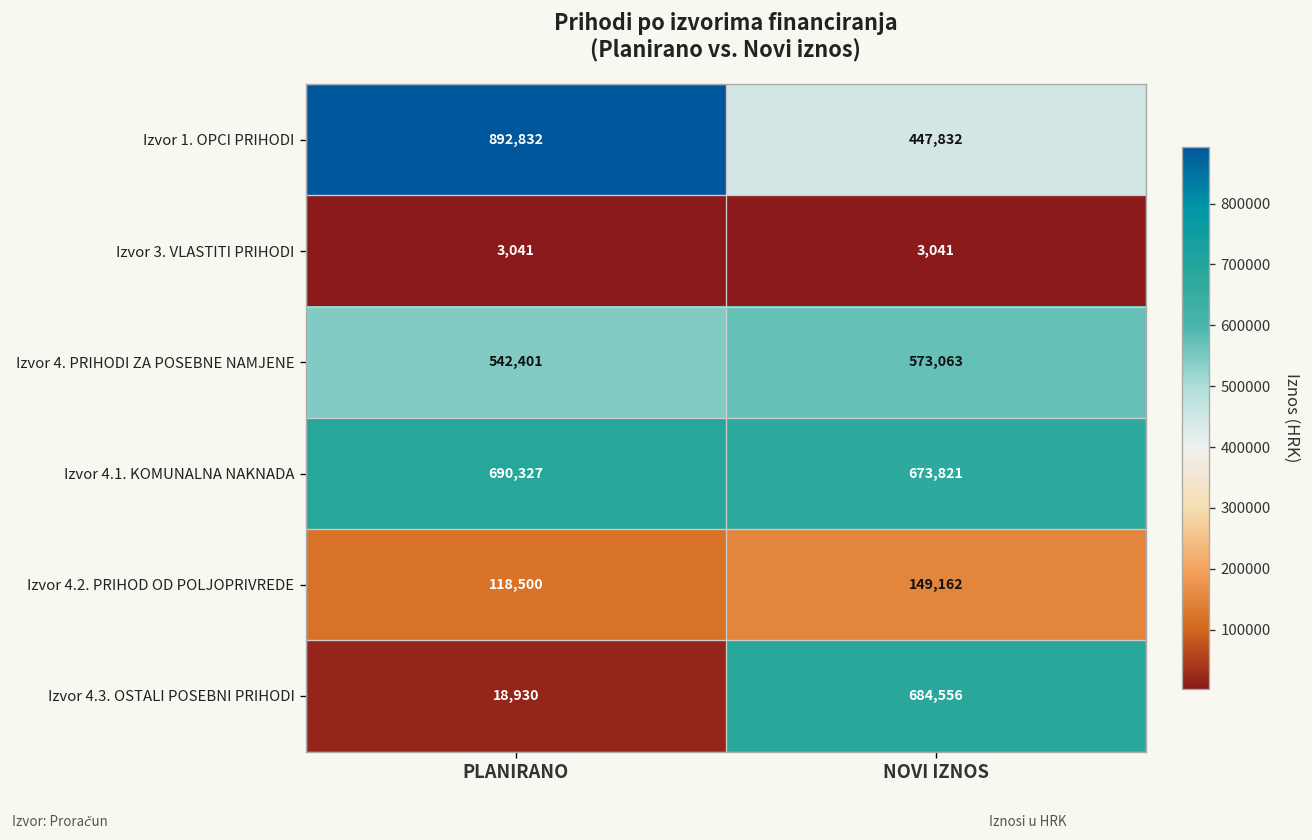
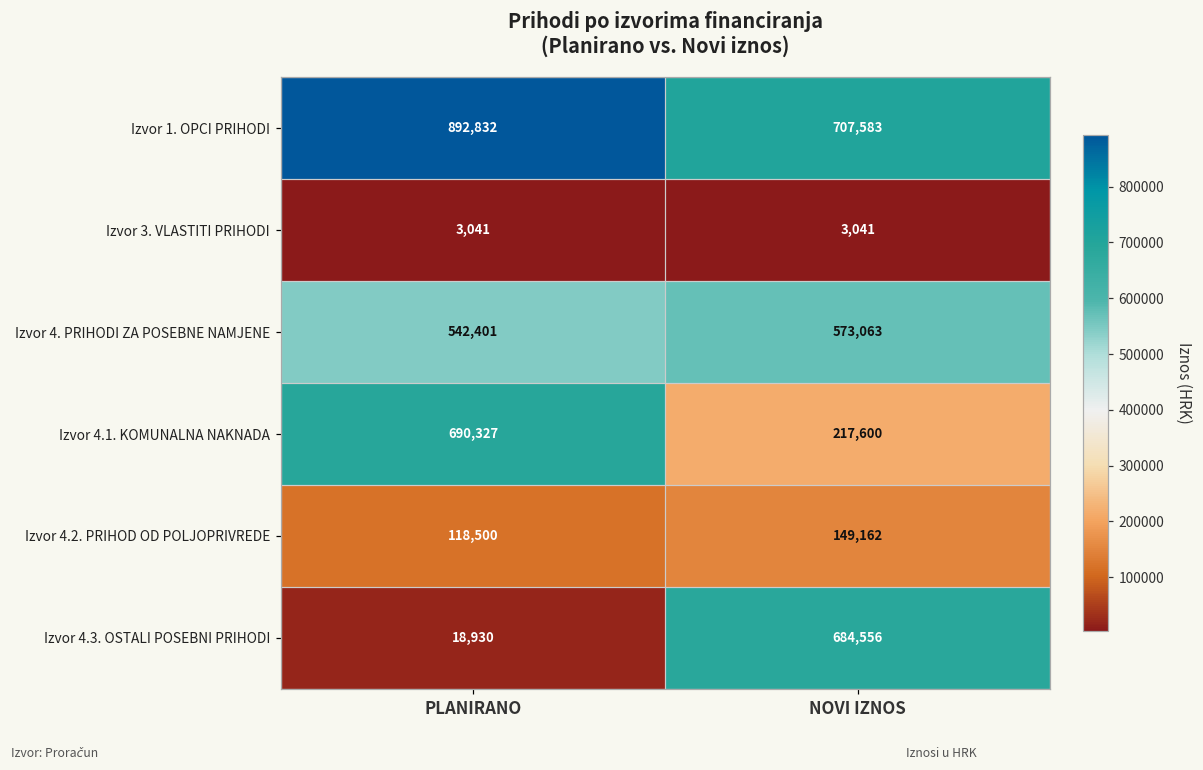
Izvor 1. OPCI PRIHODI, NOVI IZNOS: 447,832 -> 707,583
Izvor 4.1. KOMUNALNA NAKNADA, NOVI IZNOS: 673,821 -> 217,600
